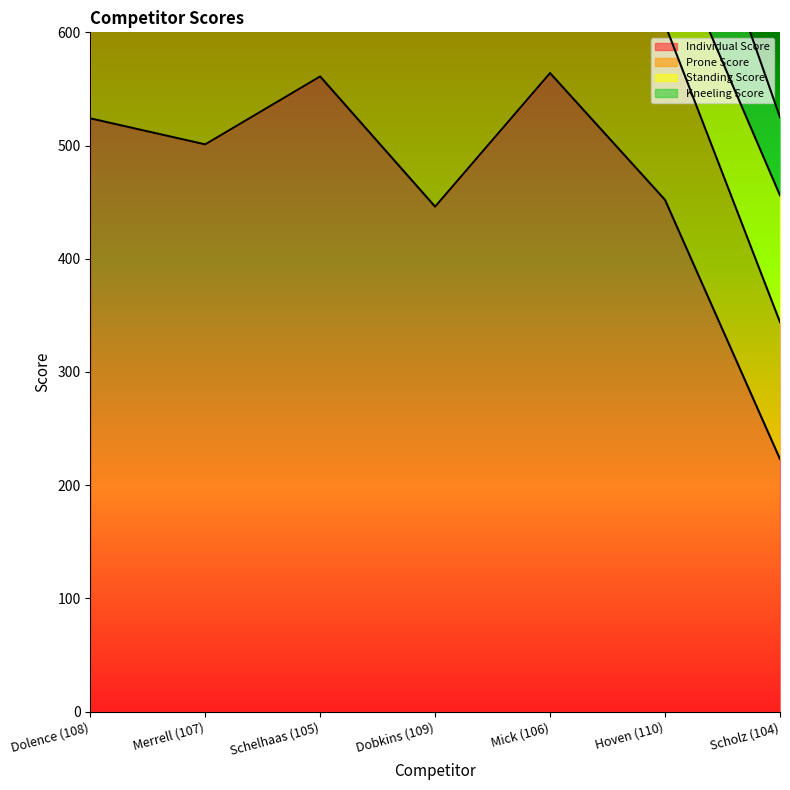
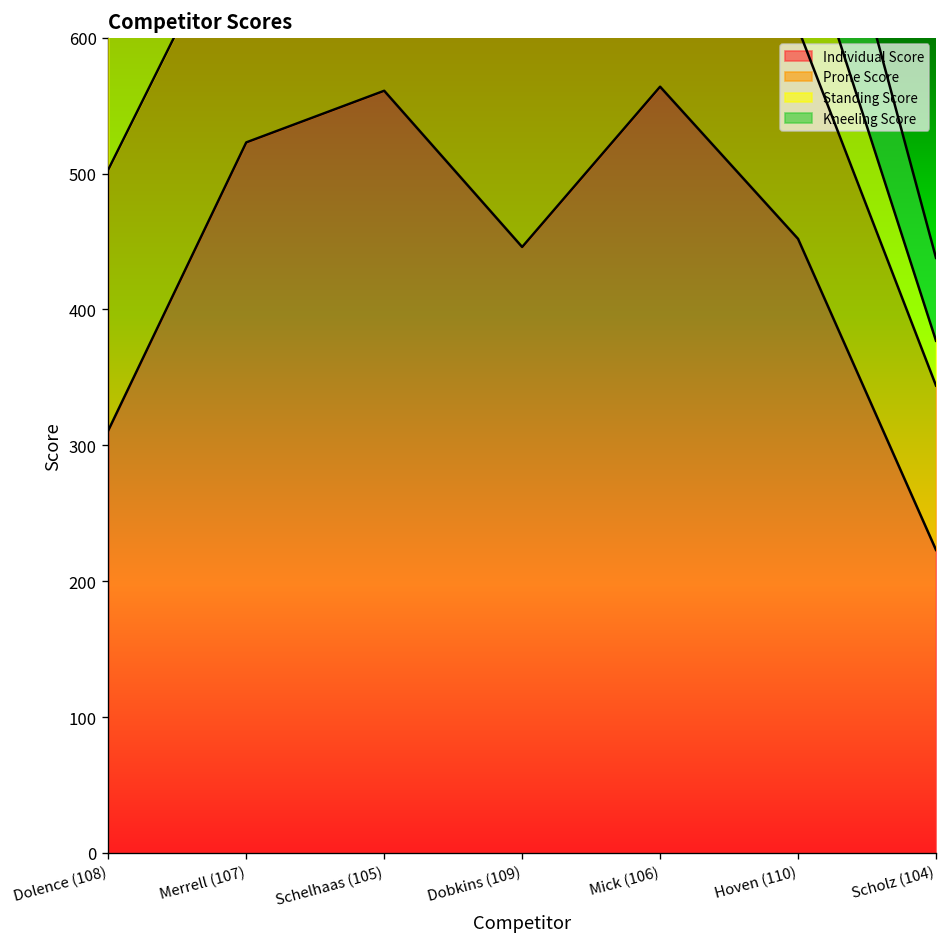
Individual Score, Dolence (108): 524 -> 311
Individual Score, Merrell (107): 501 -> 523
Standing Score, Scholz (104): 112 -> 33
Kneeling Score, Scholz (104): 69 -> 61
